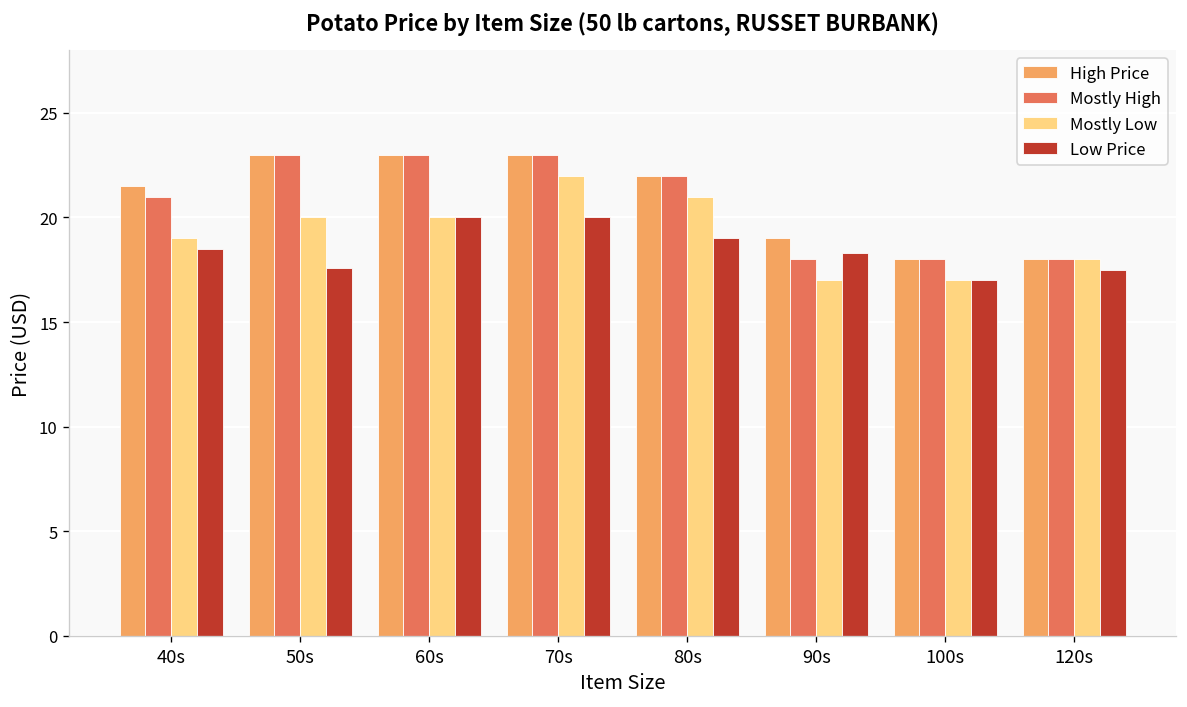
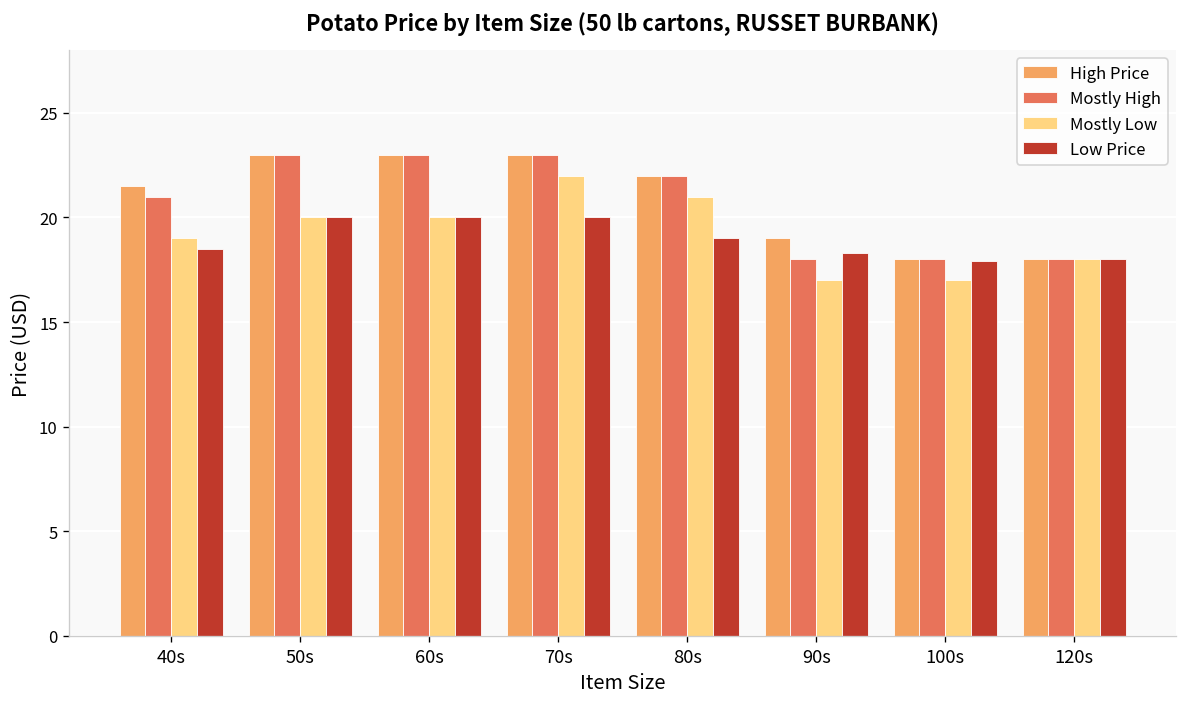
Low Price, 50s: 17.6 -> 20.0
Low Price, 100s: 17.0 -> 17.9
Low Price, 120s: 17.5 -> 18.0
